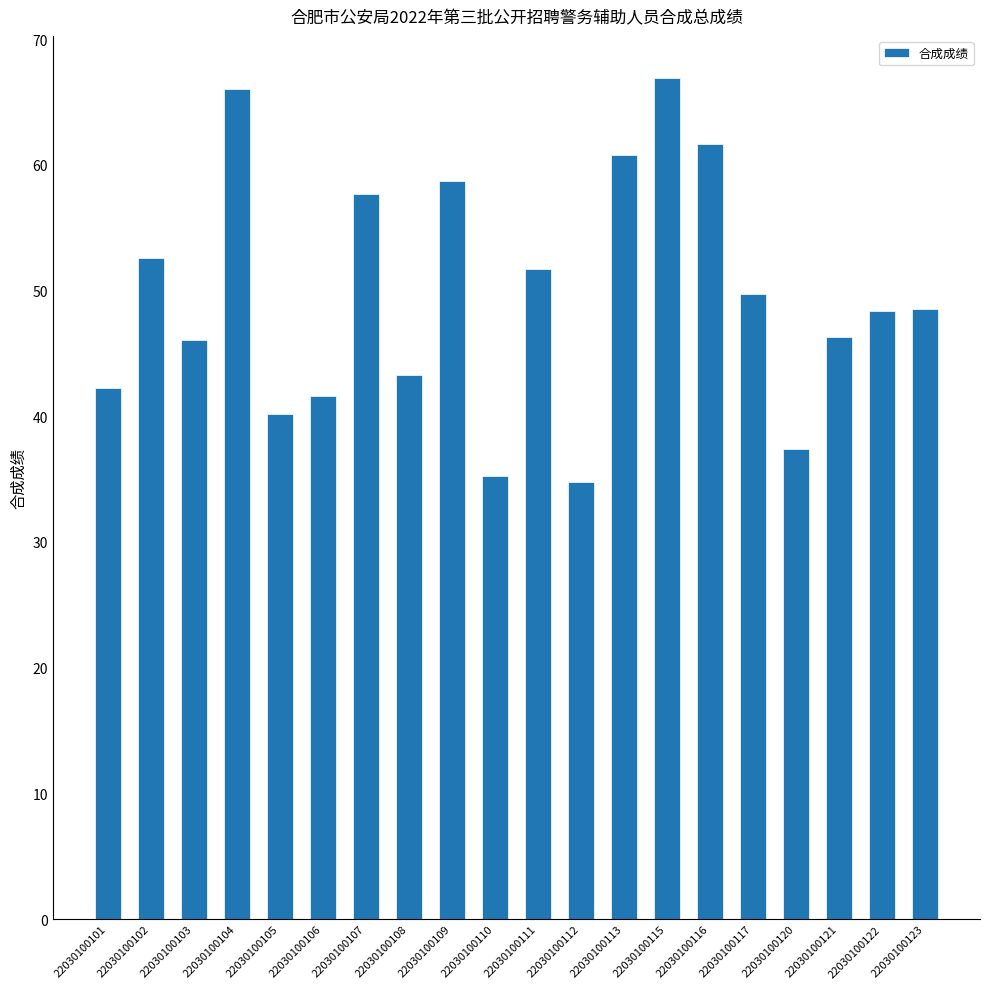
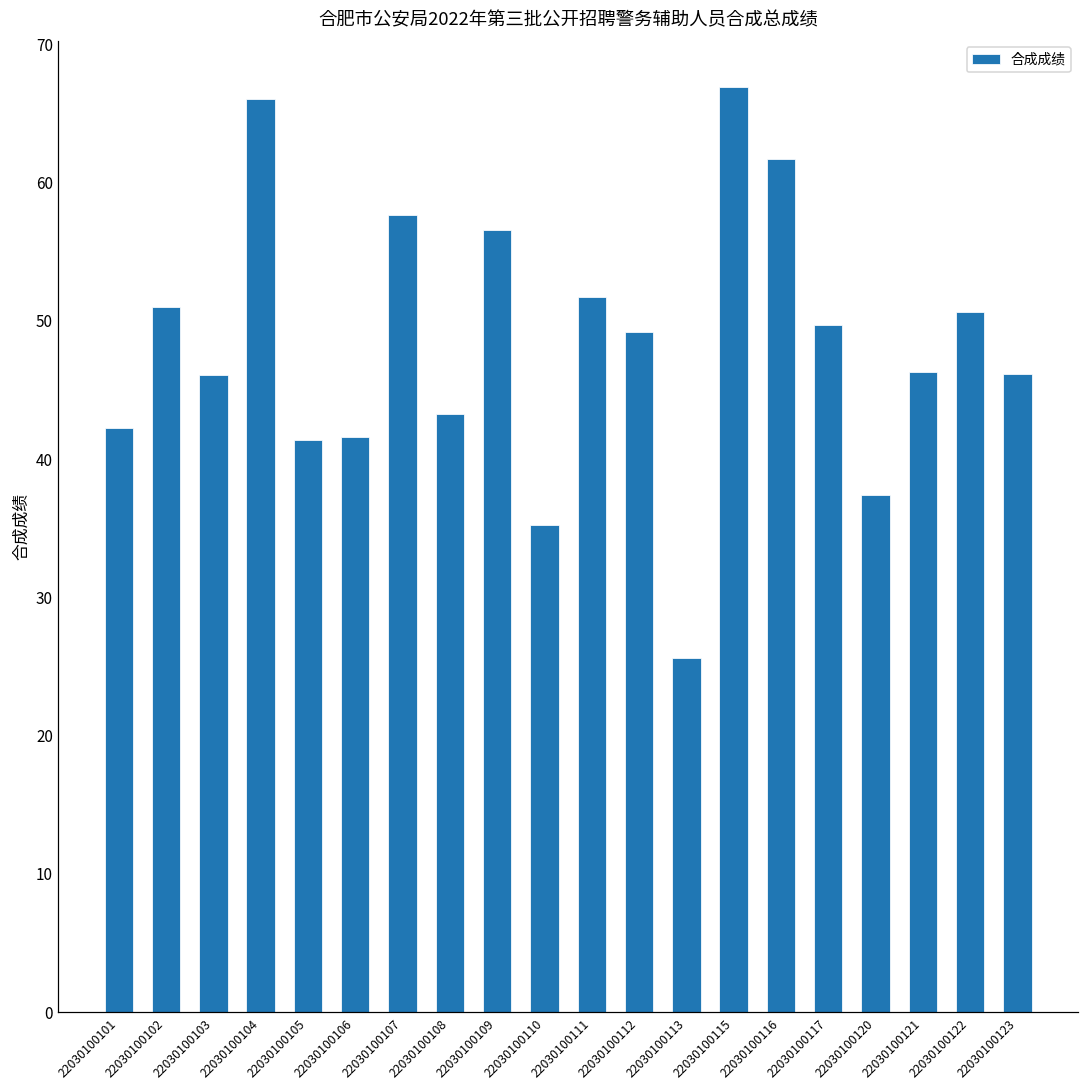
22030100102: 52.6 -> 51.0
22030100105: 40.2 -> 41.4
22030100109: 58.7 -> 56.5
22030100112: 34.7 -> 49.2
22030100113: 60.8 -> 25.6
22030100122: 48.4 -> 50.7
22030100123: 48.5 -> 46.2
